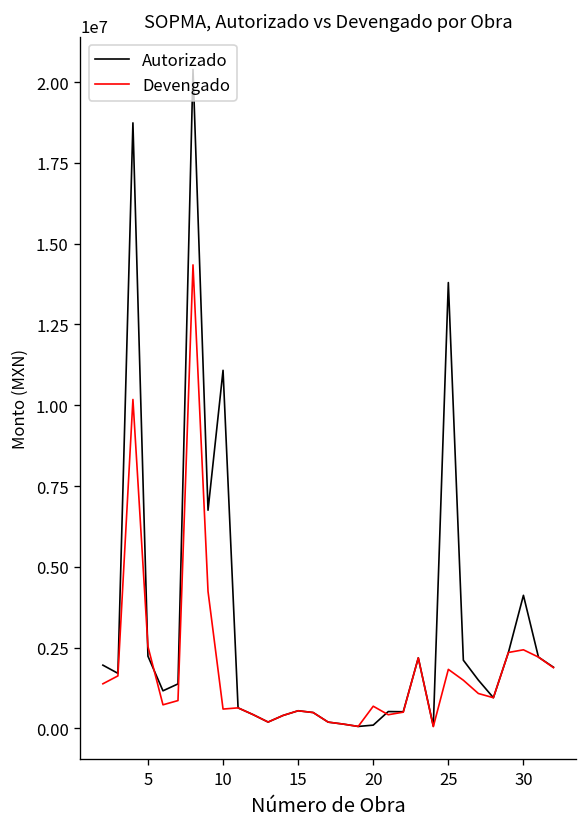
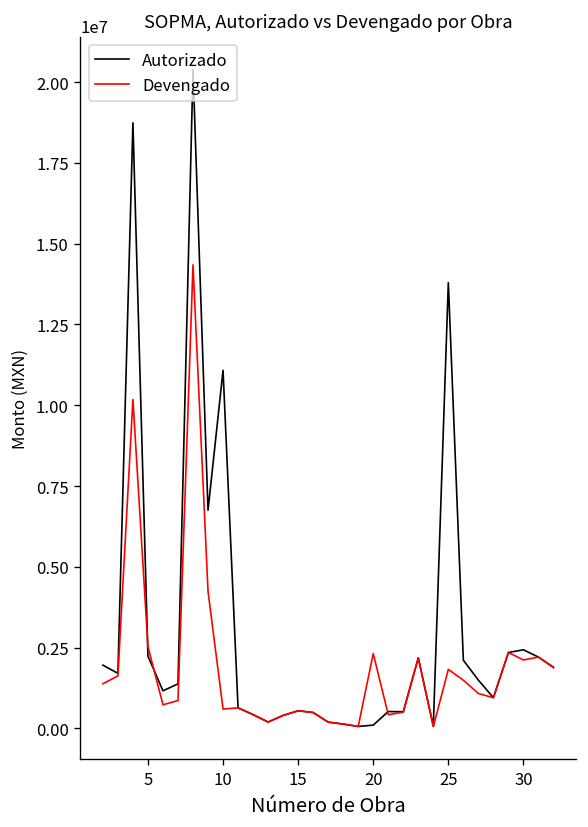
Devengado, 20: 700000 -> 2300000
Autorizado, 30: 4100000 -> 2400000
Devengado, 30: 2400000 -> 2100000
